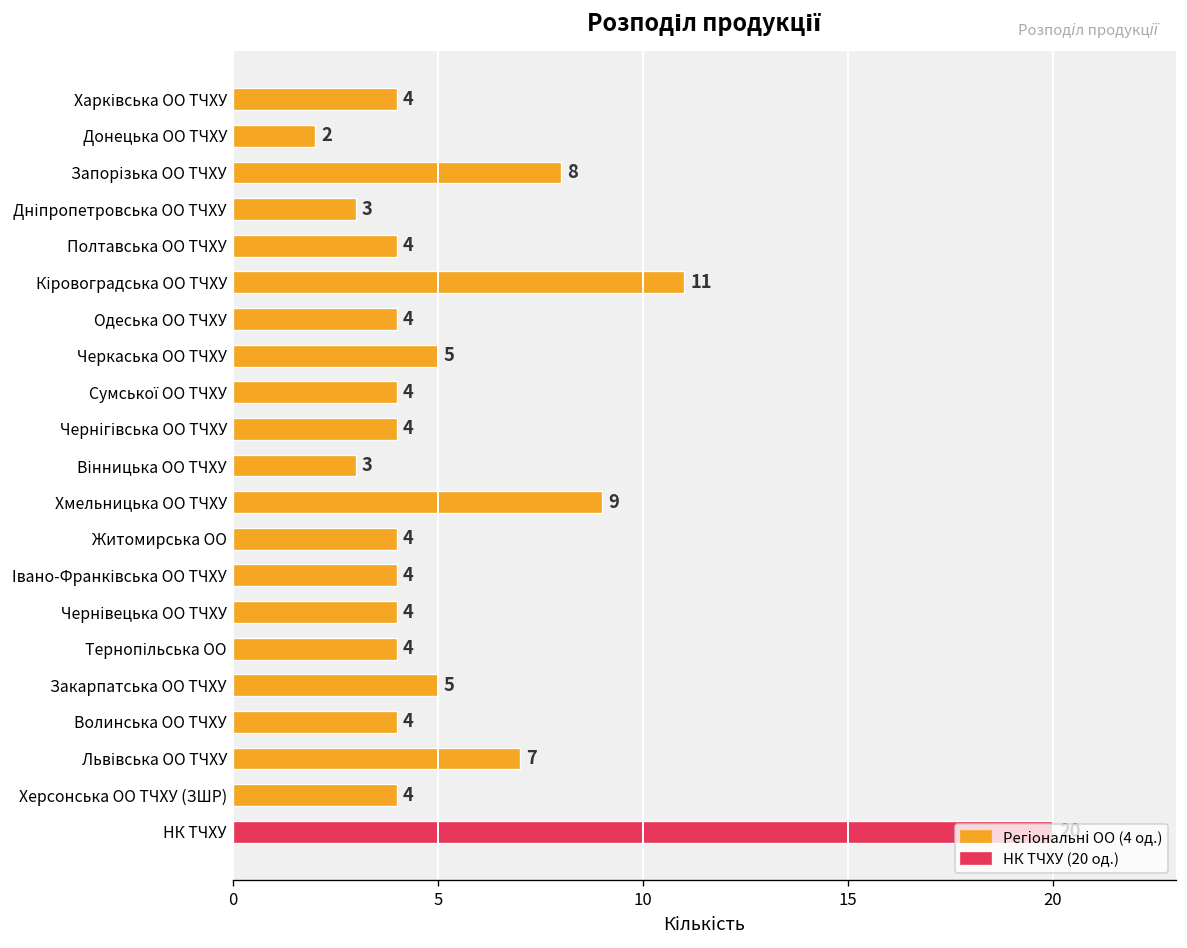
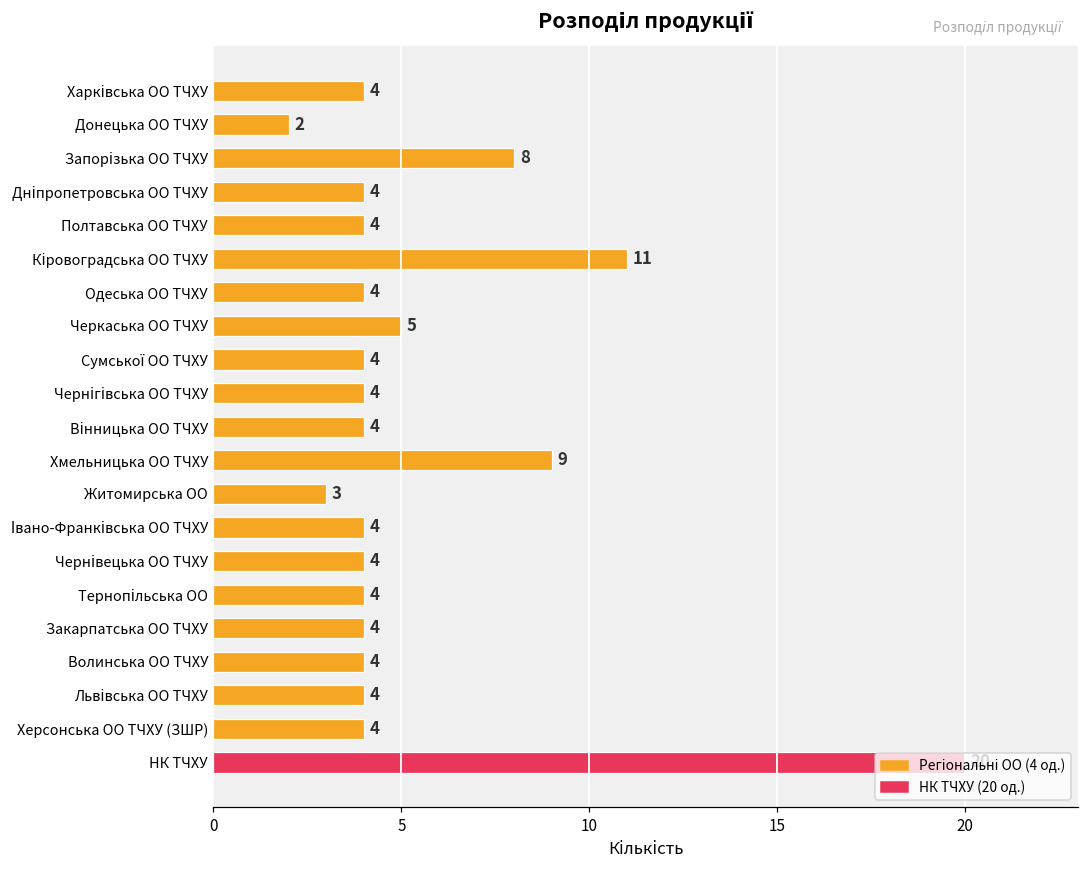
Дніпропетровська ОО ТЧХУ: 3 -> 4
Вінницька ОО ТЧХУ: 3 -> 4
Житомирська ОО: 4 -> 3
Закарпатська ОО ТЧХУ: 5 -> 4
Львівська ОО ТЧХУ: 7 -> 4
